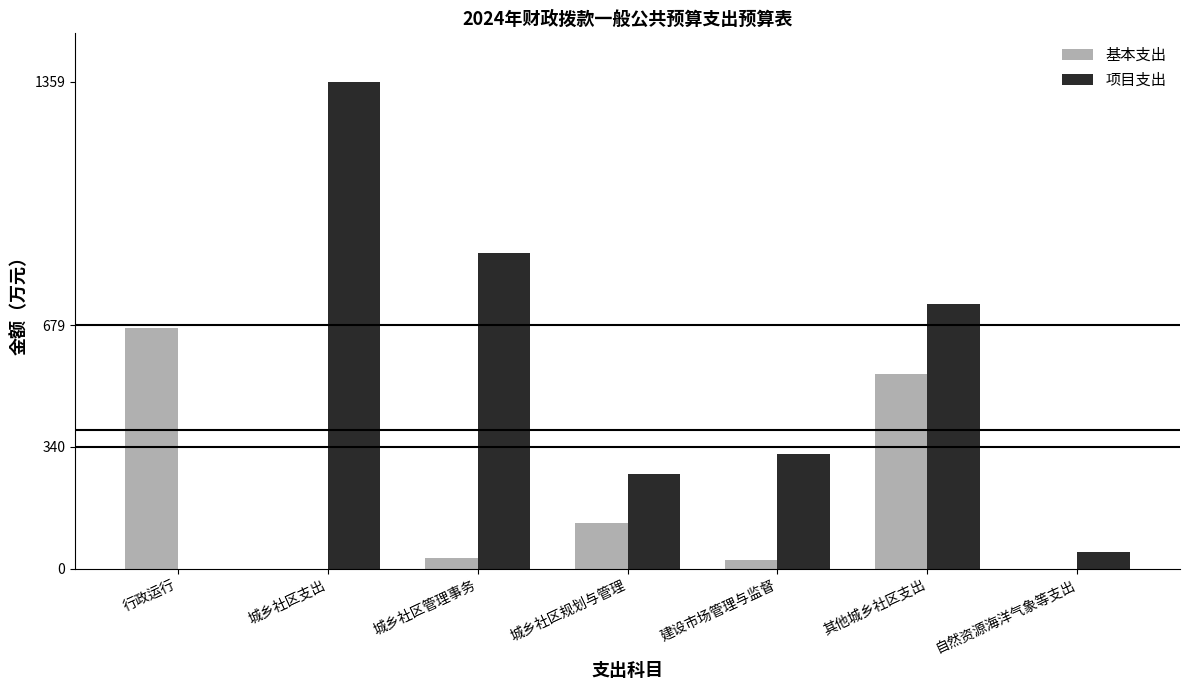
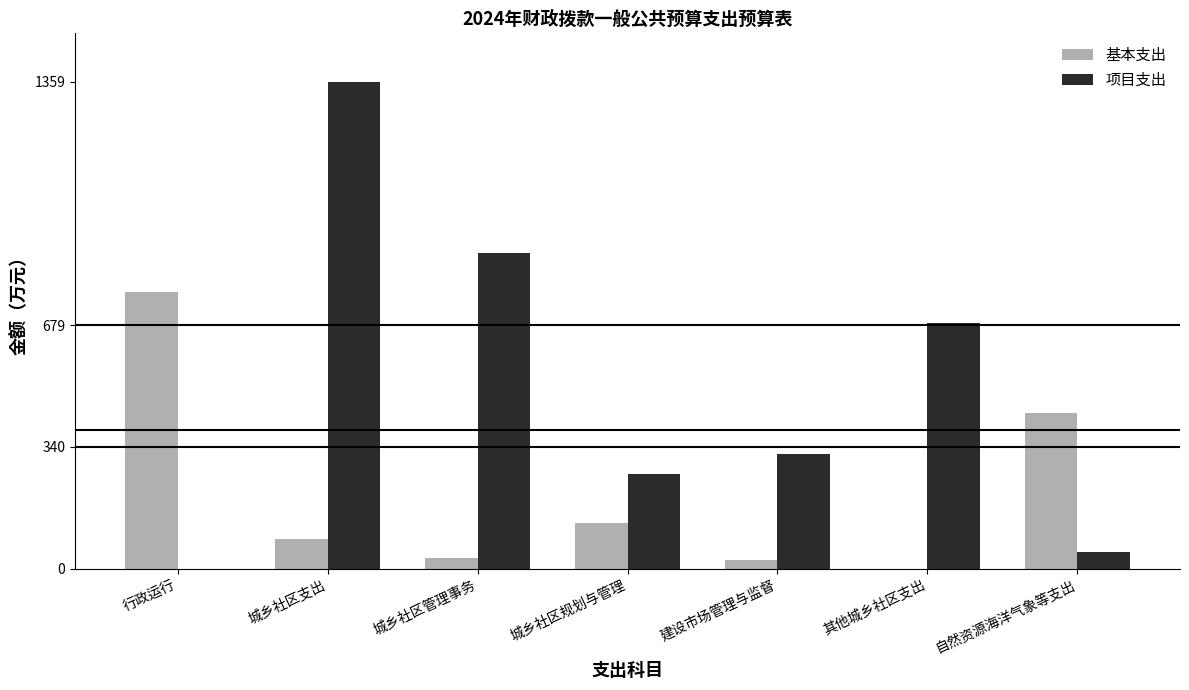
基本支出, 行政运行: 670 -> 770
基本支出, 城乡社区支出: 0 -> 80
基本支出, 其他城乡社区支出: 540 -> 0
项目支出, 其他城乡社区支出: 740 -> 680
基本支出, 自然资源海洋气象等支出: 0 -> 430
